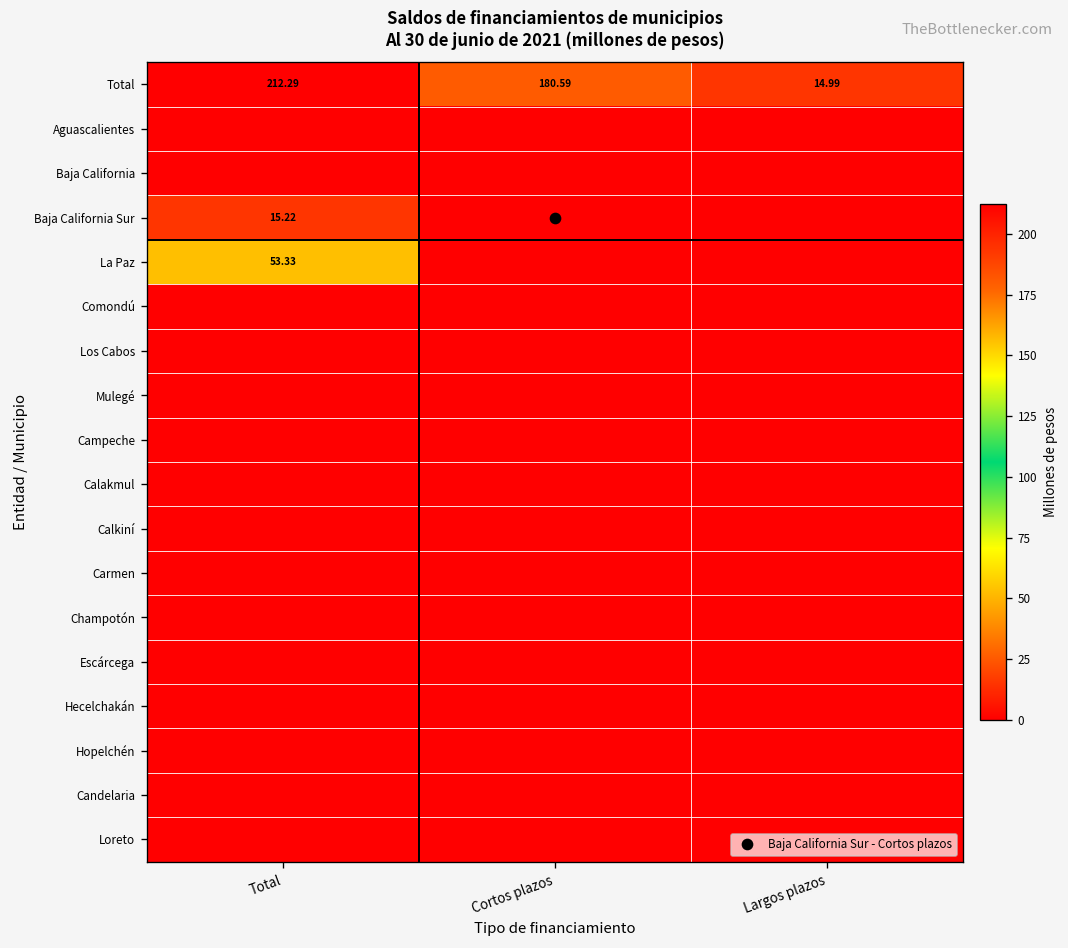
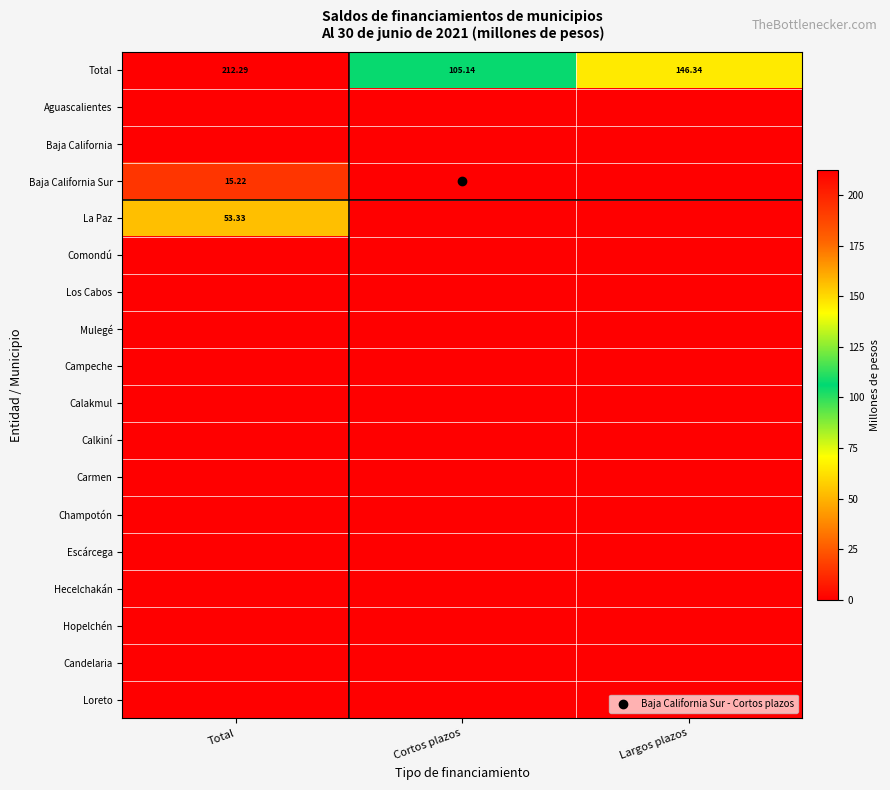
Total, Cortos plazos: 180.59 -> 105.14
Total, Largos plazos: 14.99 -> 146.34
